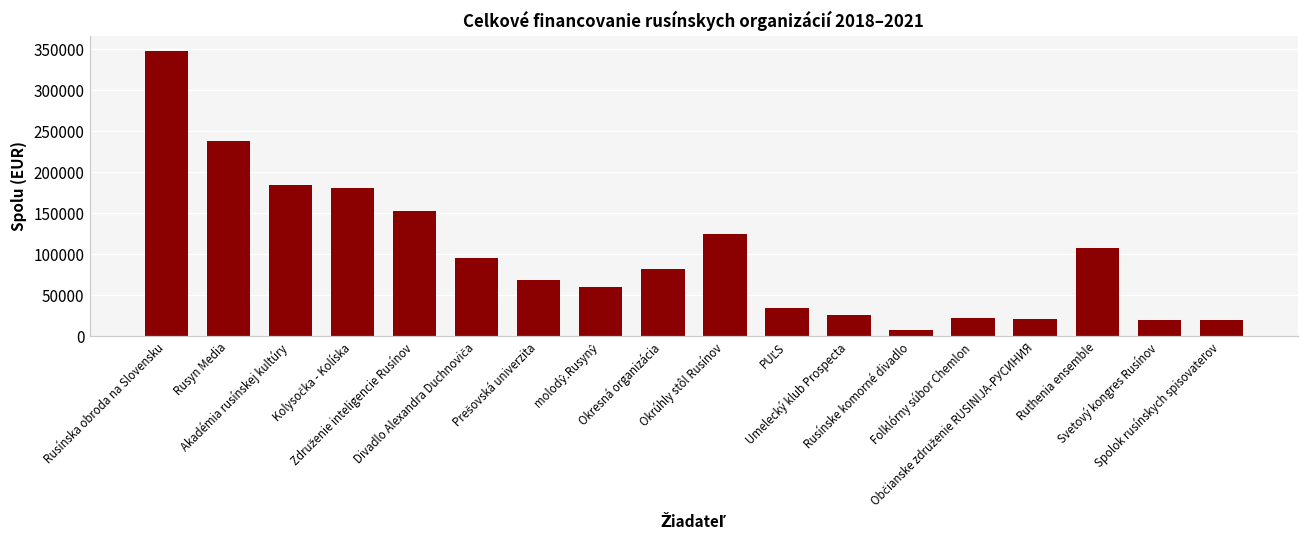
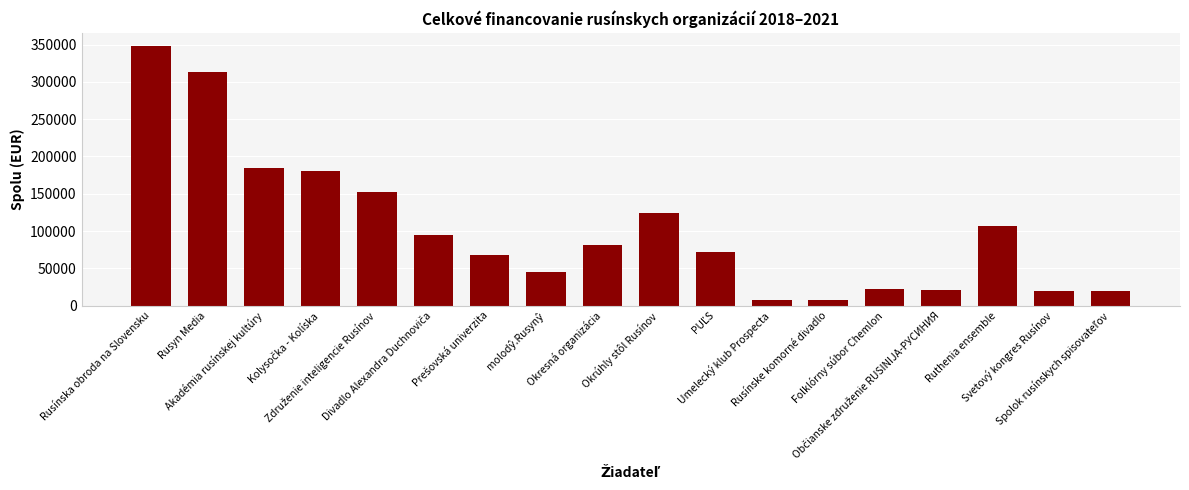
Rusyn Media: 240000 -> 310000
molodŷ.Rusynŷ: 60000 -> 50000
PUĽS: 30000 -> 70000
Umelecký klub Prospecta: 30000 -> 10000
